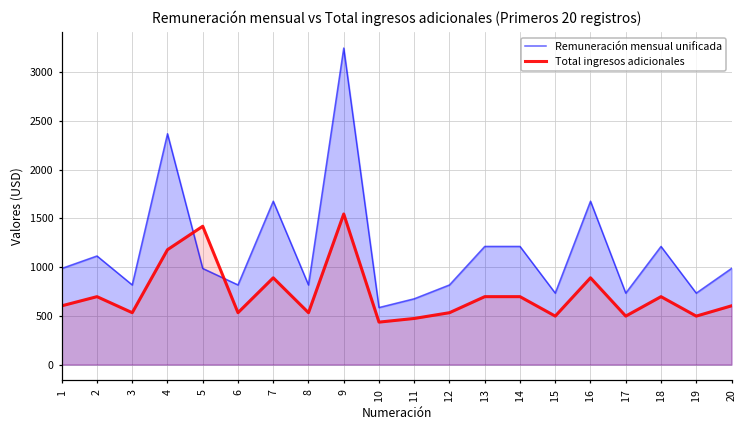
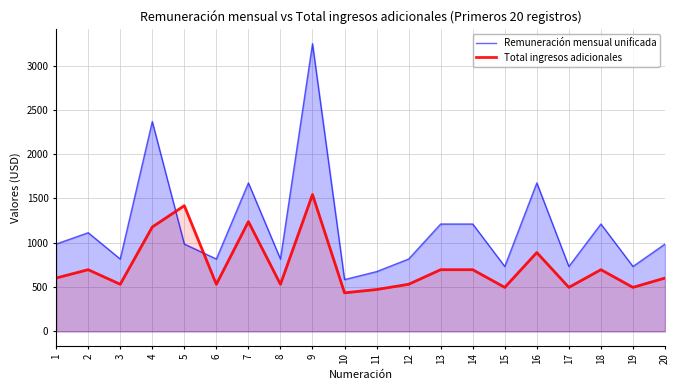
Total ingresos adicionales, 7: 900 -> 1200
